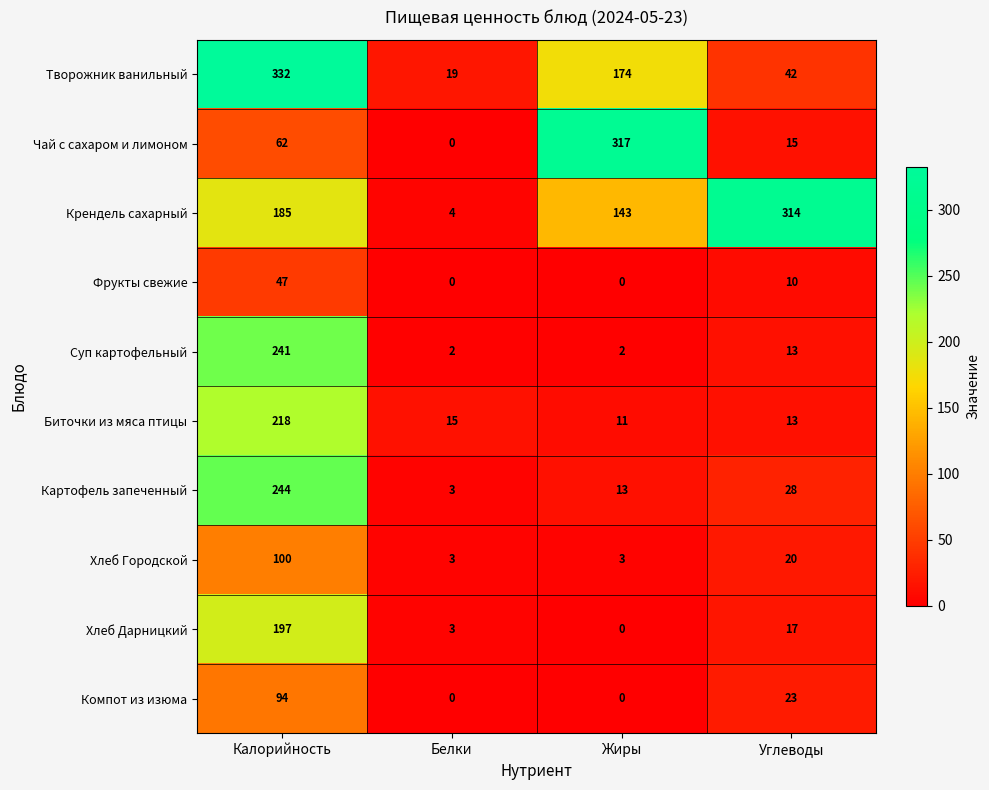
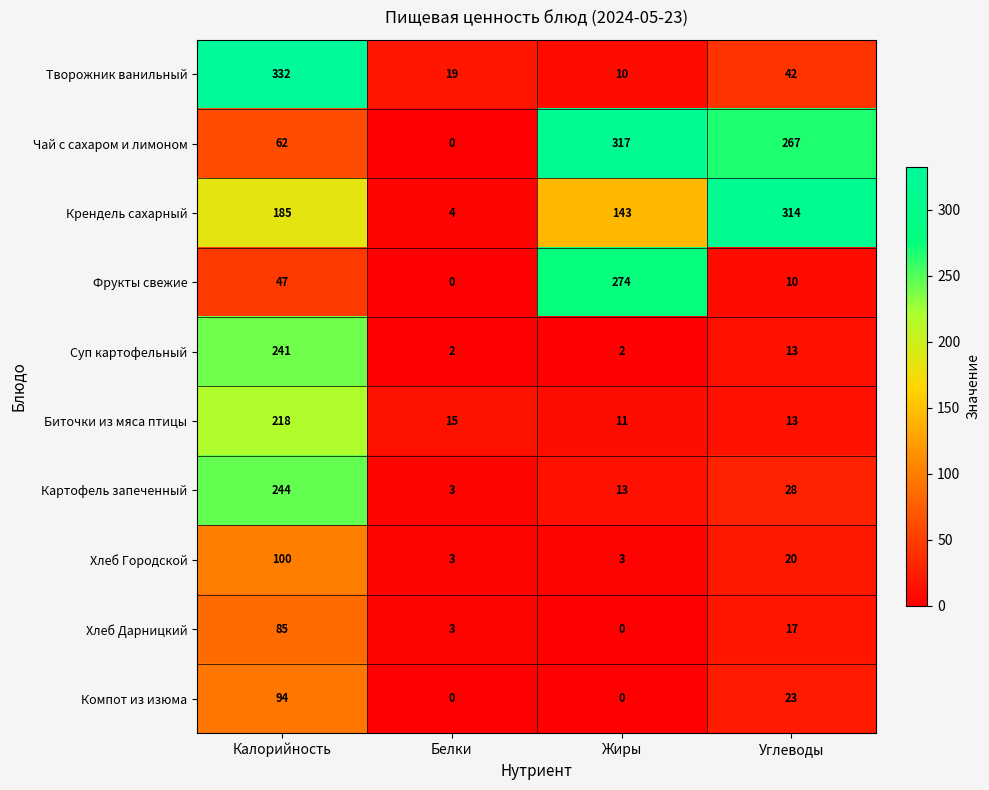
Творожник ванильный, Жиры: 174 -> 10
Чай с сахаром и лимоном, Углеводы: 15 -> 267
Фрукты свежие, Жиры: 0 -> 274
Хлеб Дарницкий, Калорийность: 197 -> 85
